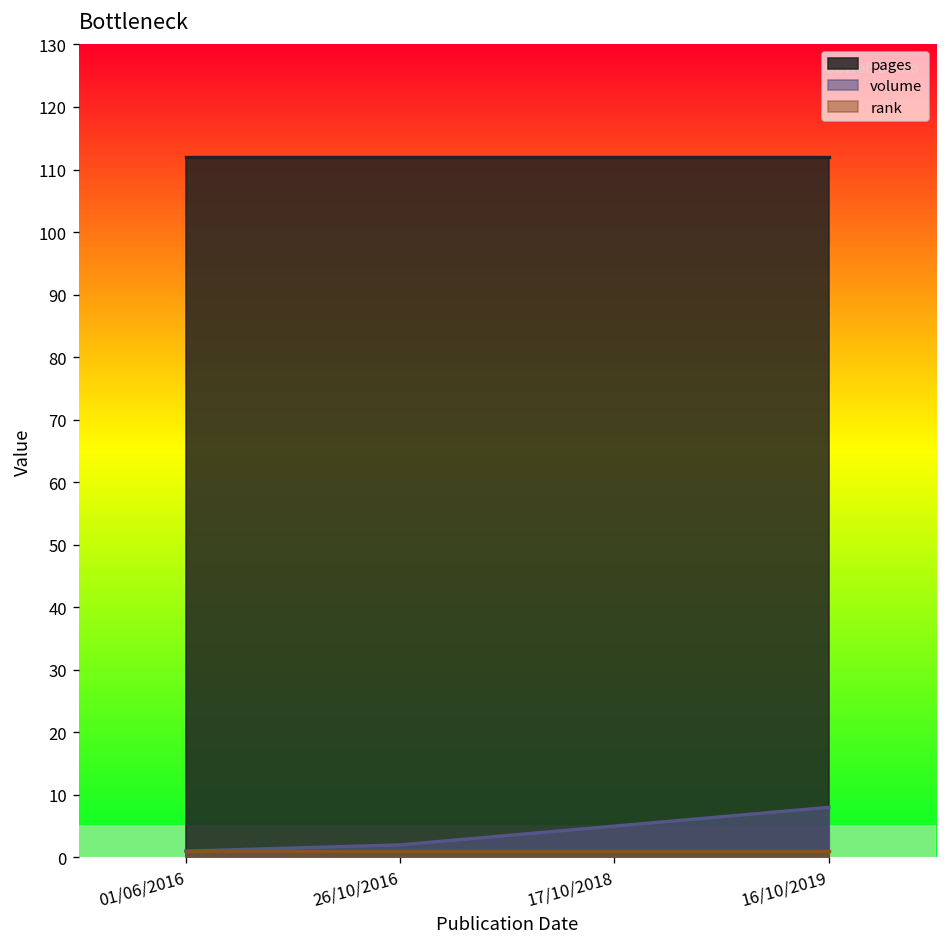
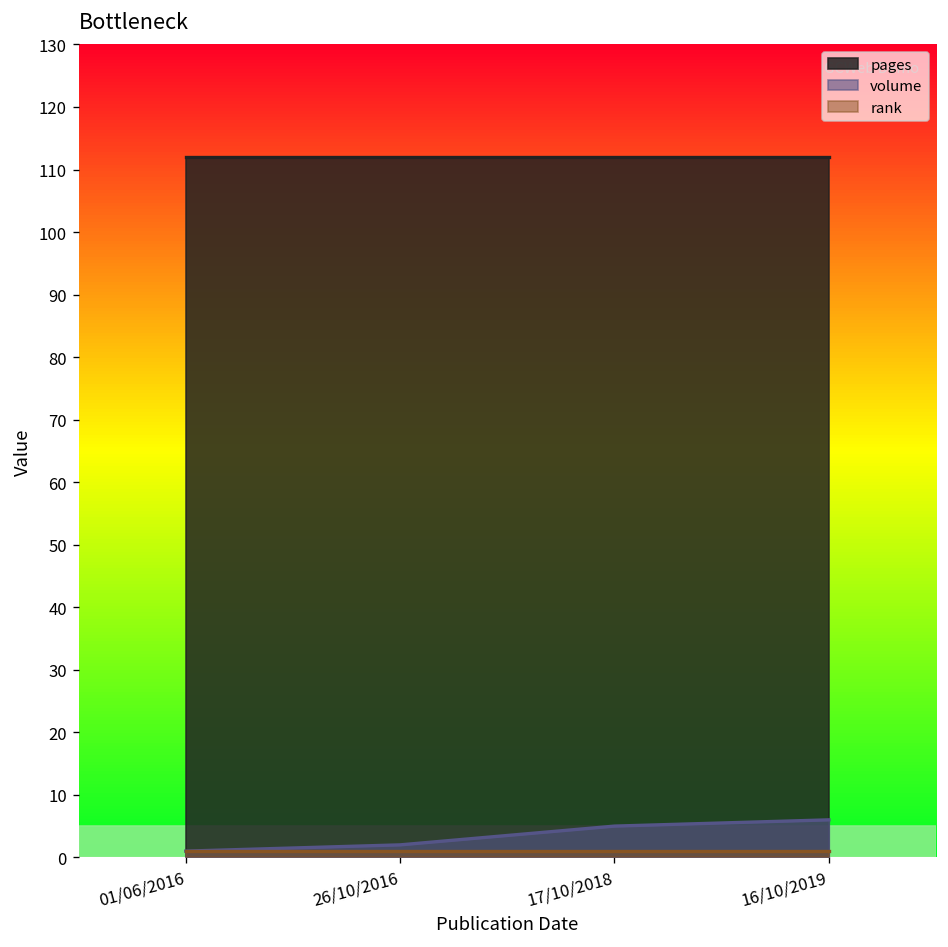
volume, 16/10/2019: 8 -> 6
